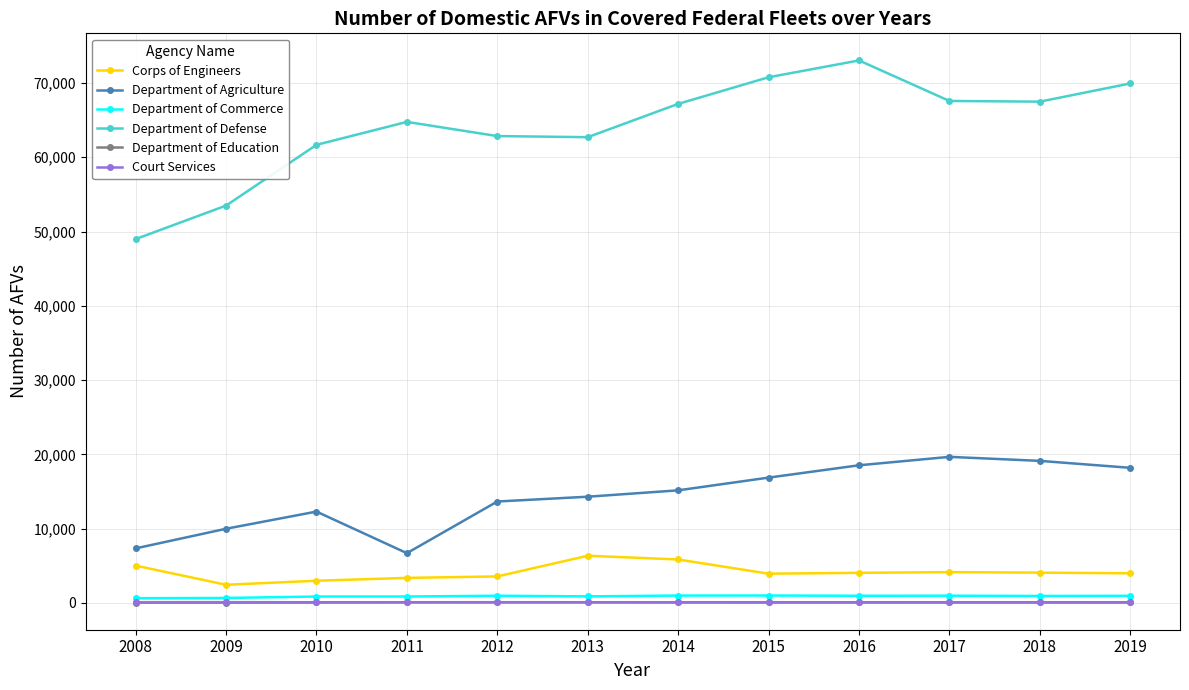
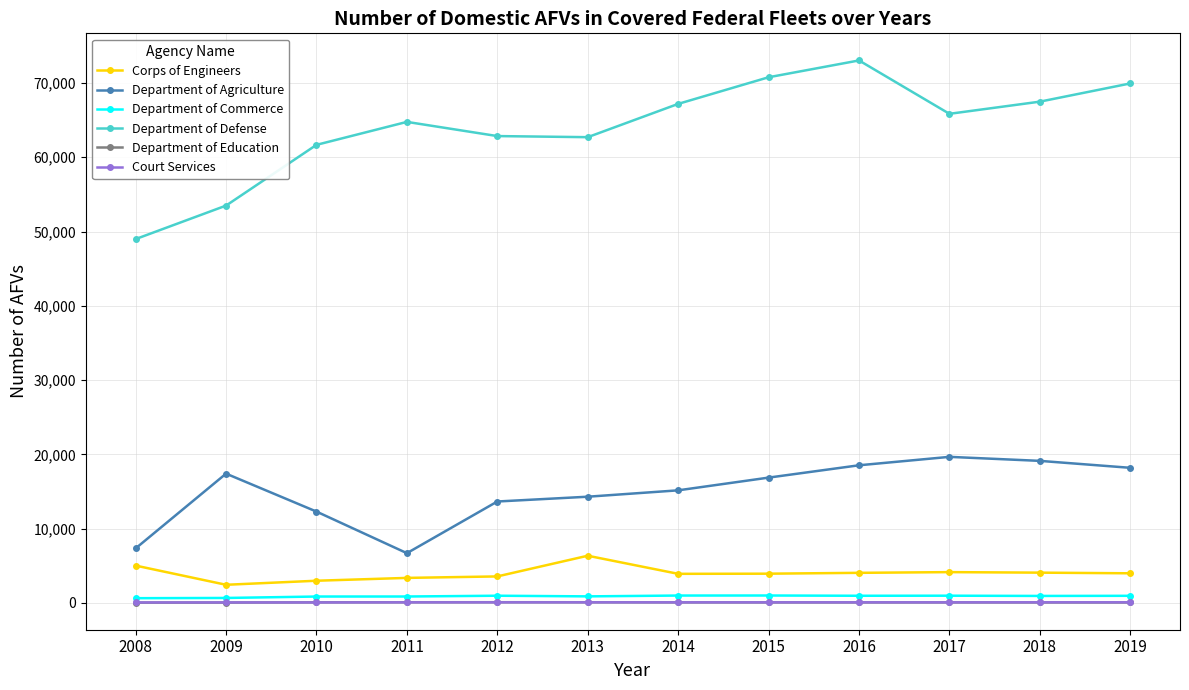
Department of Agriculture, 2009: 10,000 -> 17,000
Corps of Engineers, 2014: 6,000 -> 4,000
Department of Defense, 2017: 68,000 -> 66,000
